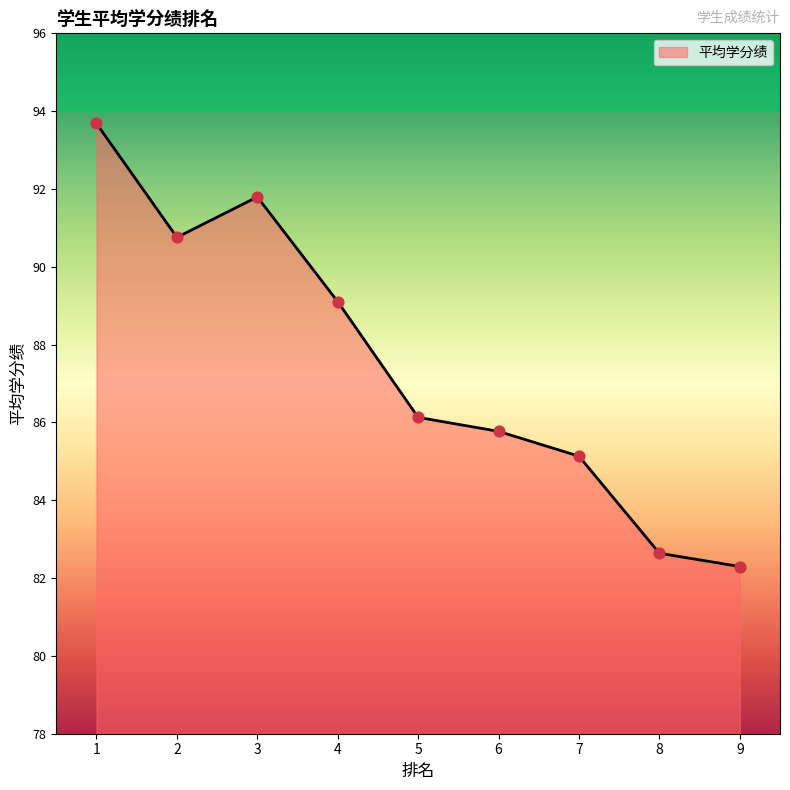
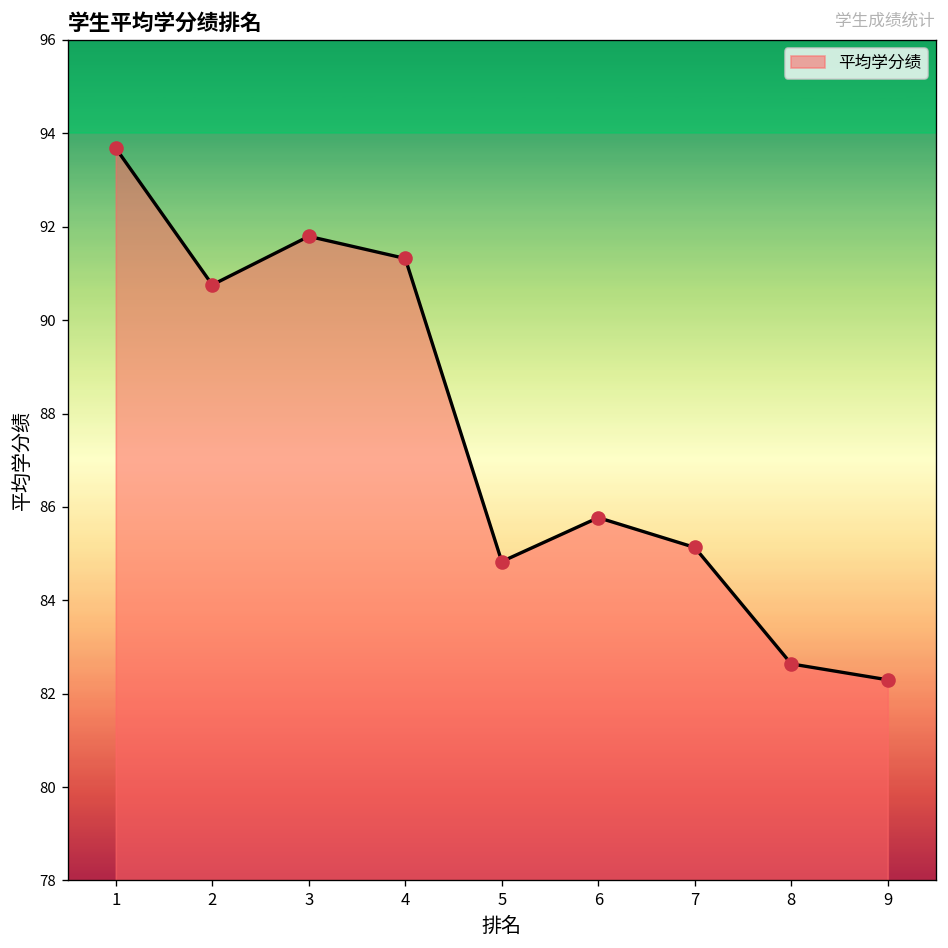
4: 89.1 -> 91.3
5: 86.1 -> 84.8
